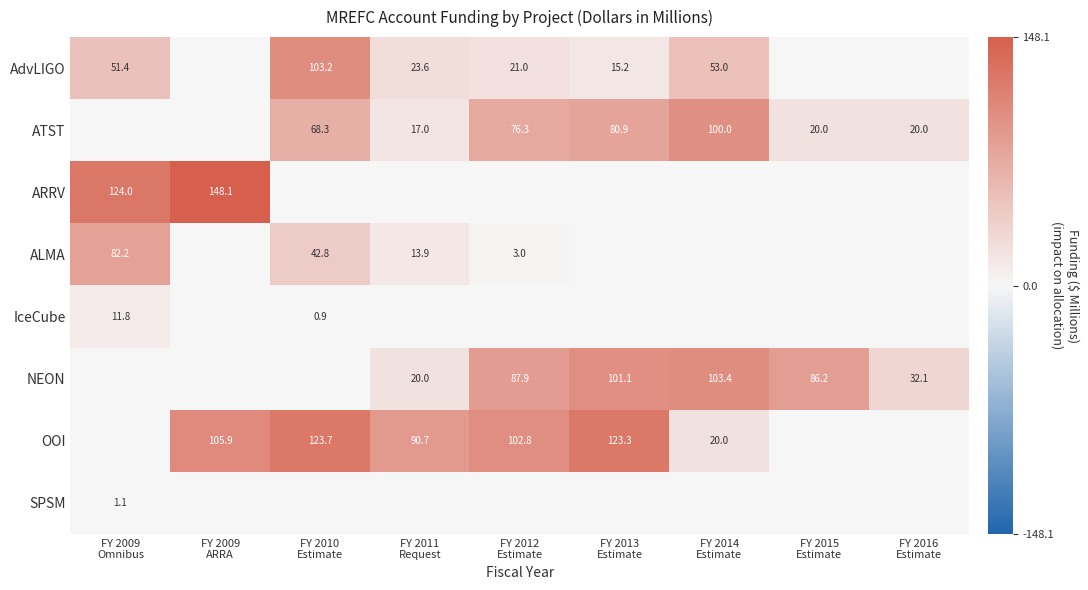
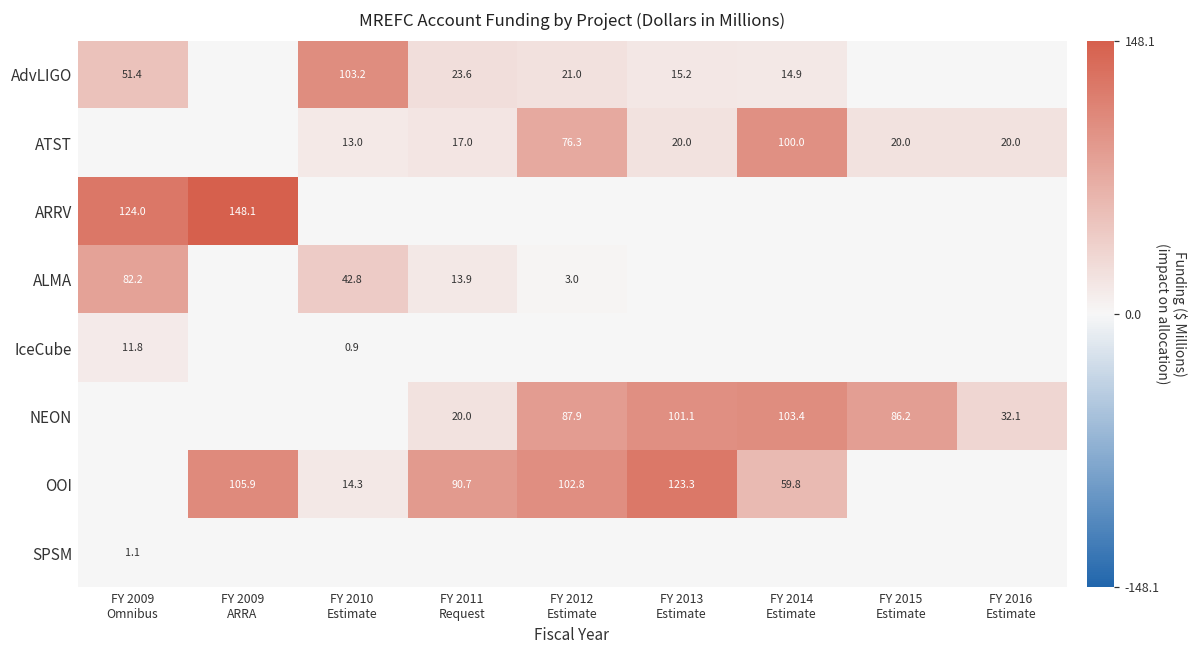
AdvLIGO, FY 2014 Estimate: 53.0 -> 14.9
ATST, FY 2010 Estimate: 68.3 -> 13.0
ATST, FY 2013 Estimate: 80.9 -> 20.0
OOI, FY 2010 Estimate: 123.7 -> 14.3
OOI, FY 2014 Estimate: 20.0 -> 59.8
